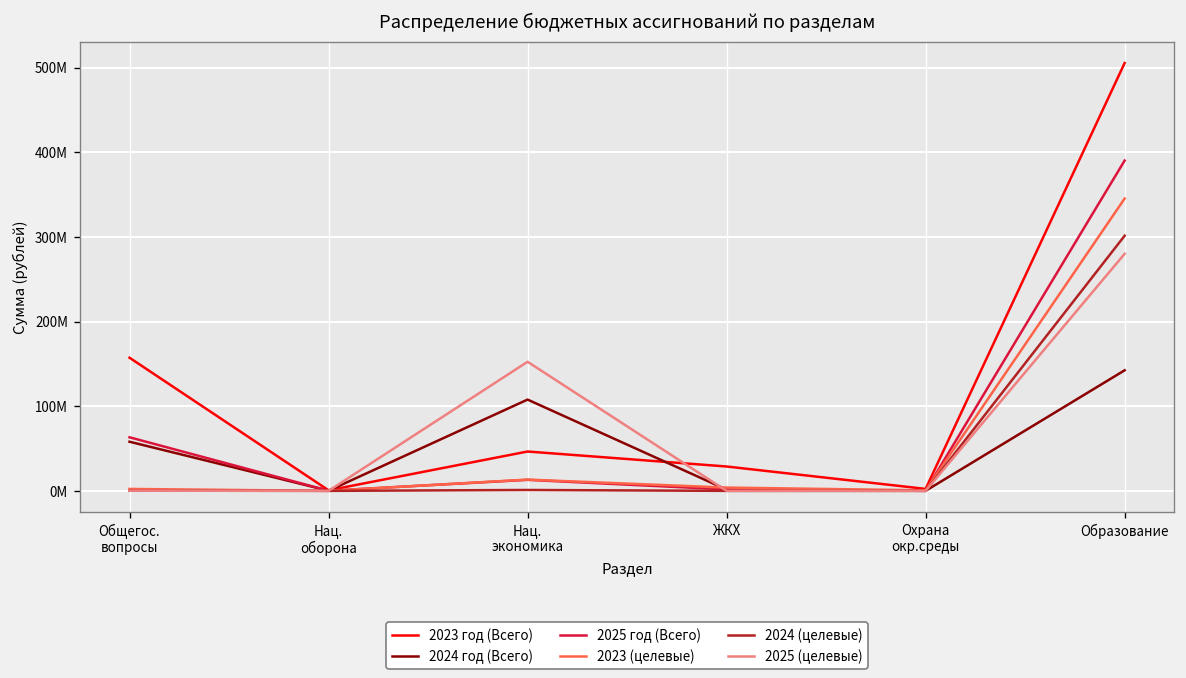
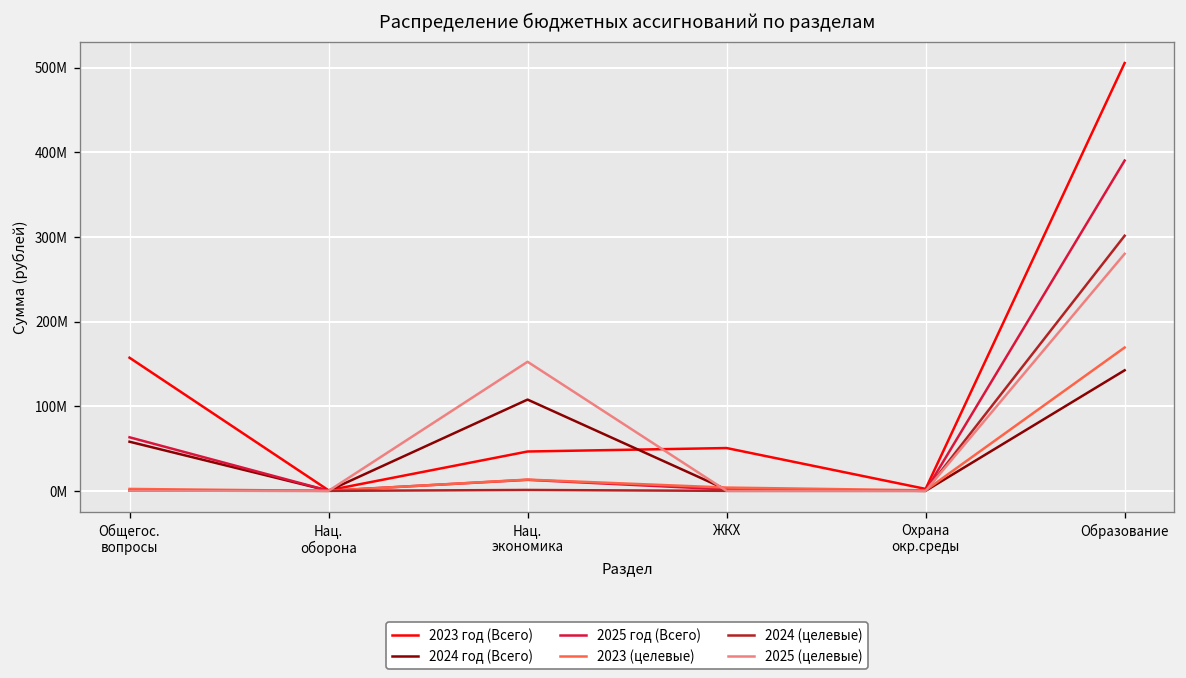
2023 год (Всего), ЖКХ: 30000000 -> 50000000
2023 (целевые), Образование: 350000000 -> 170000000
